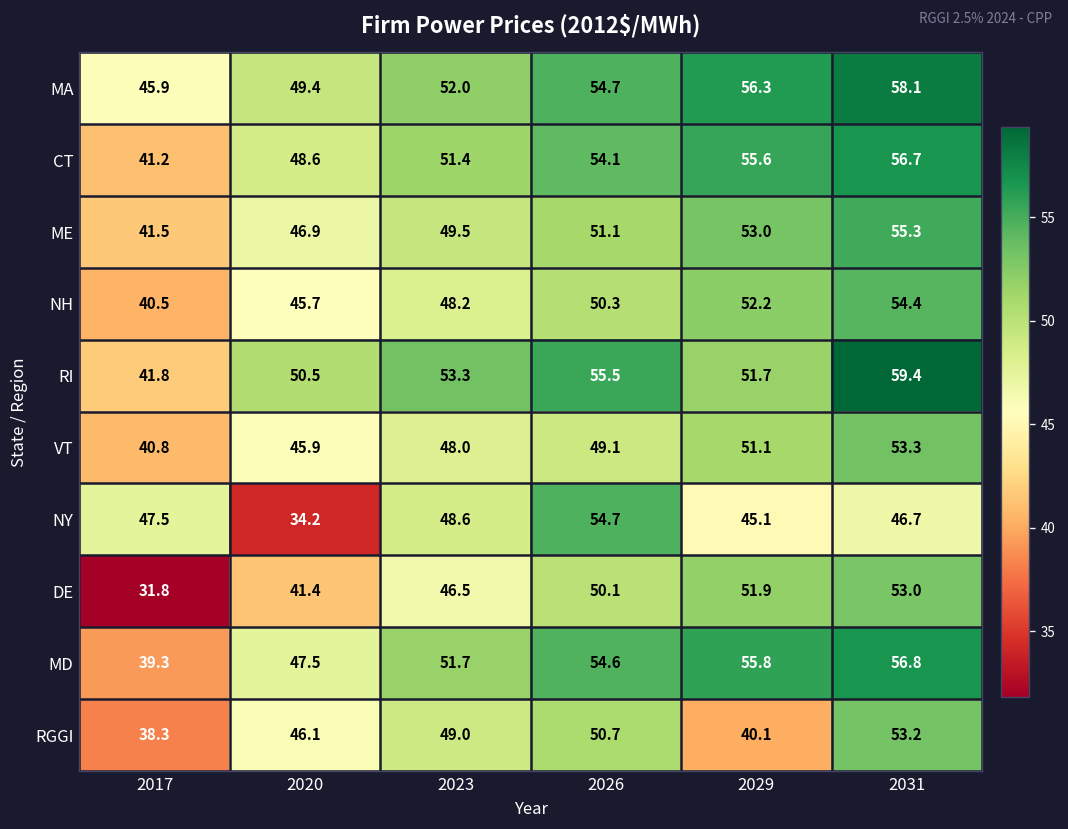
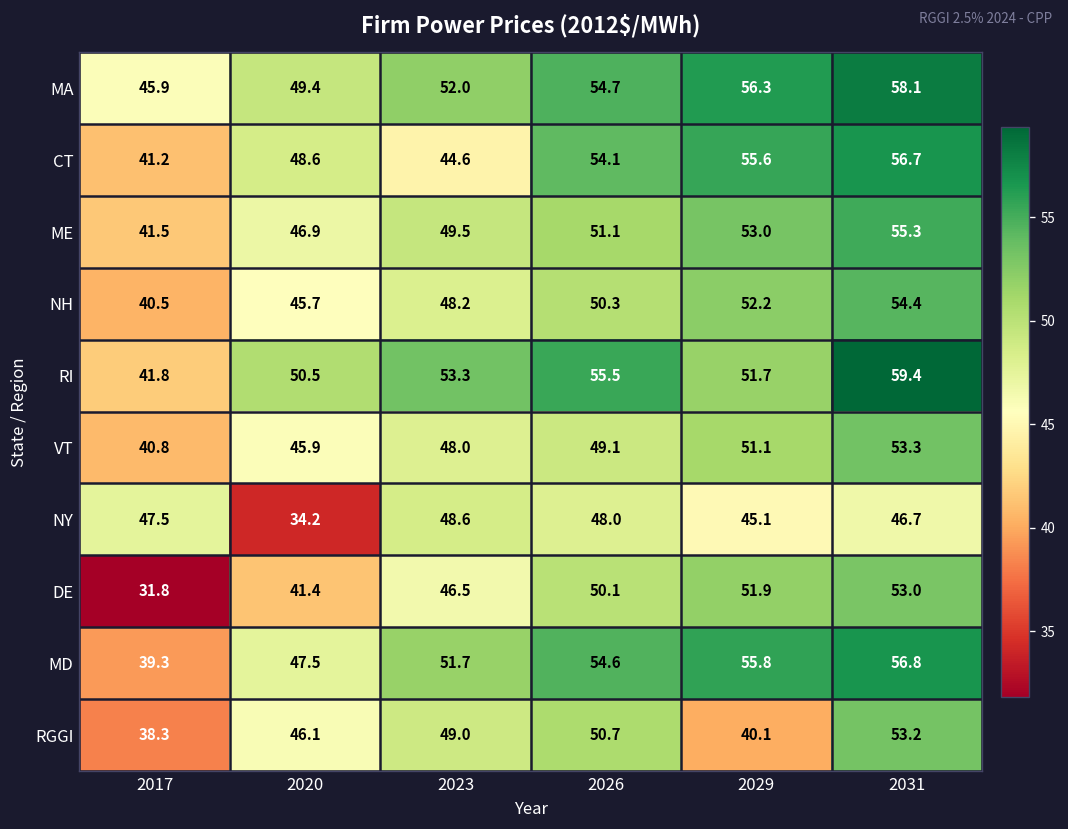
CT, 2023: 51.4 -> 44.6
NY, 2026: 54.7 -> 48.0
